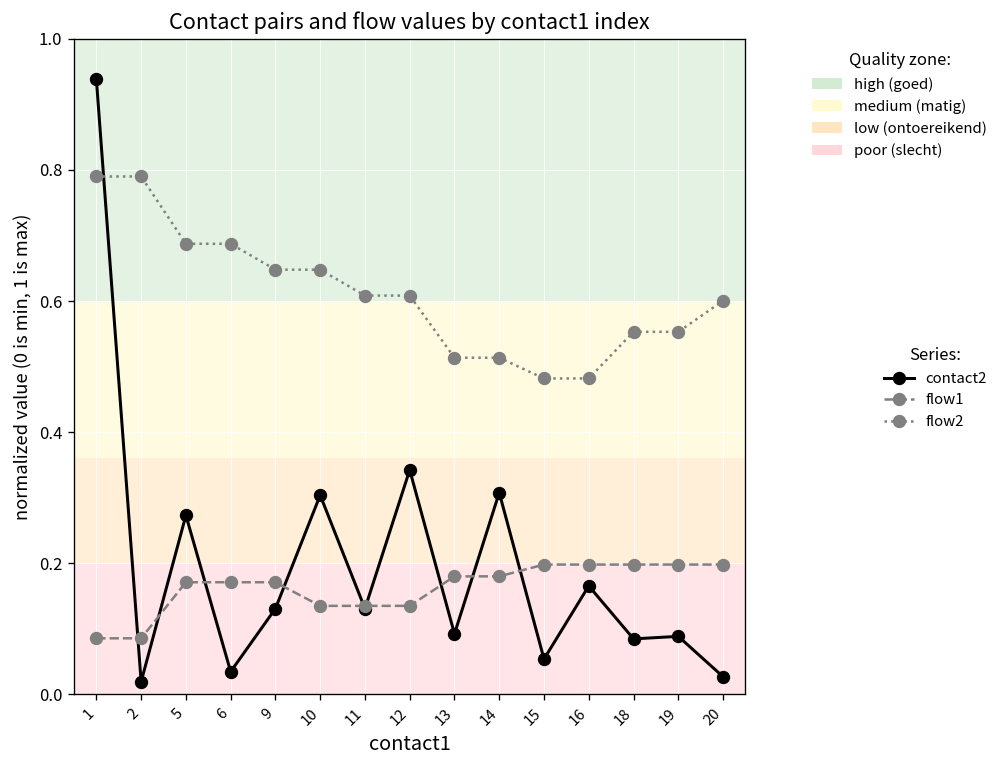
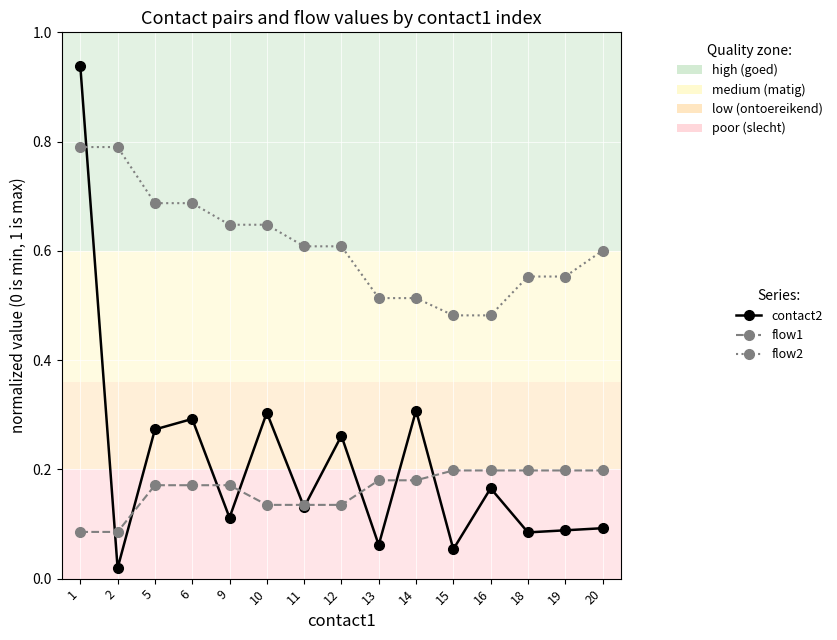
contact2, 6: 0.03 -> 0.29
contact2, 9: 0.13 -> 0.11
contact2, 12: 0.34 -> 0.26
contact2, 13: 0.09 -> 0.06
contact2, 20: 0.03 -> 0.09
